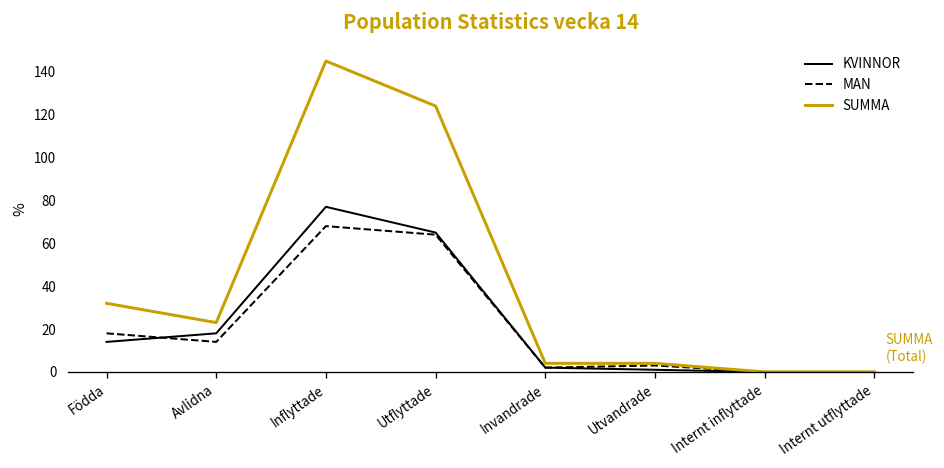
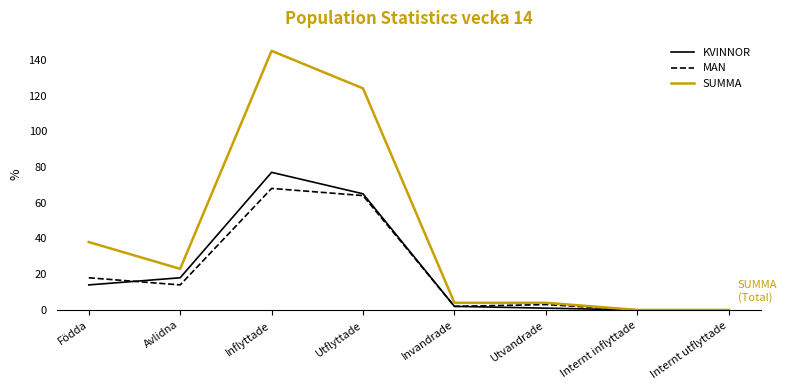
SUMMA, Födda: 32 -> 38
